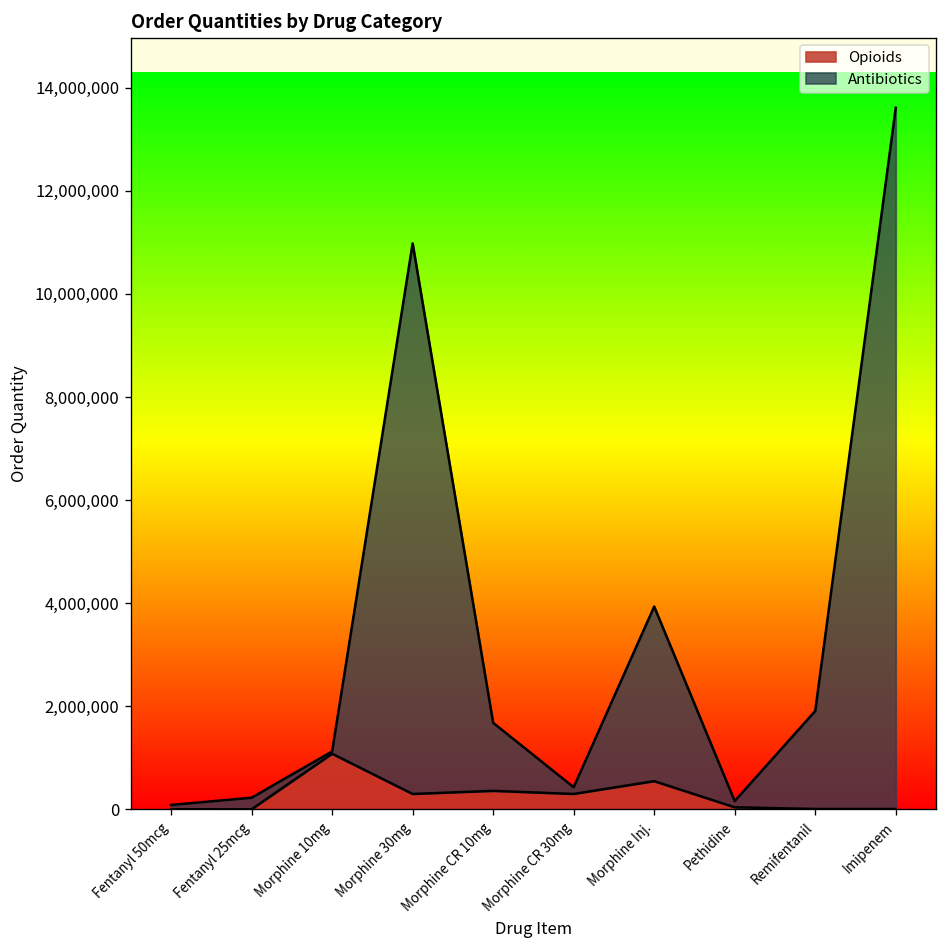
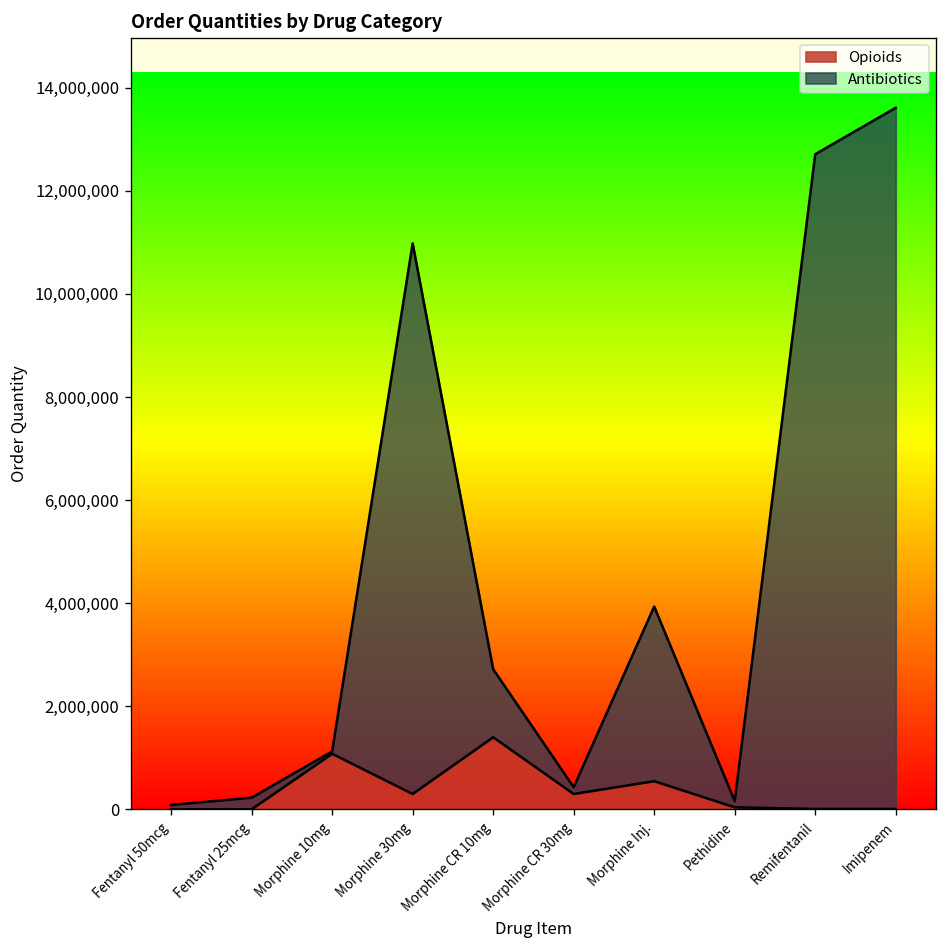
Opioids, Morphine CR 10mg: 400,000 -> 1,400,000
Antibiotics, Remifentanil: 1,900,000 -> 12,700,000
